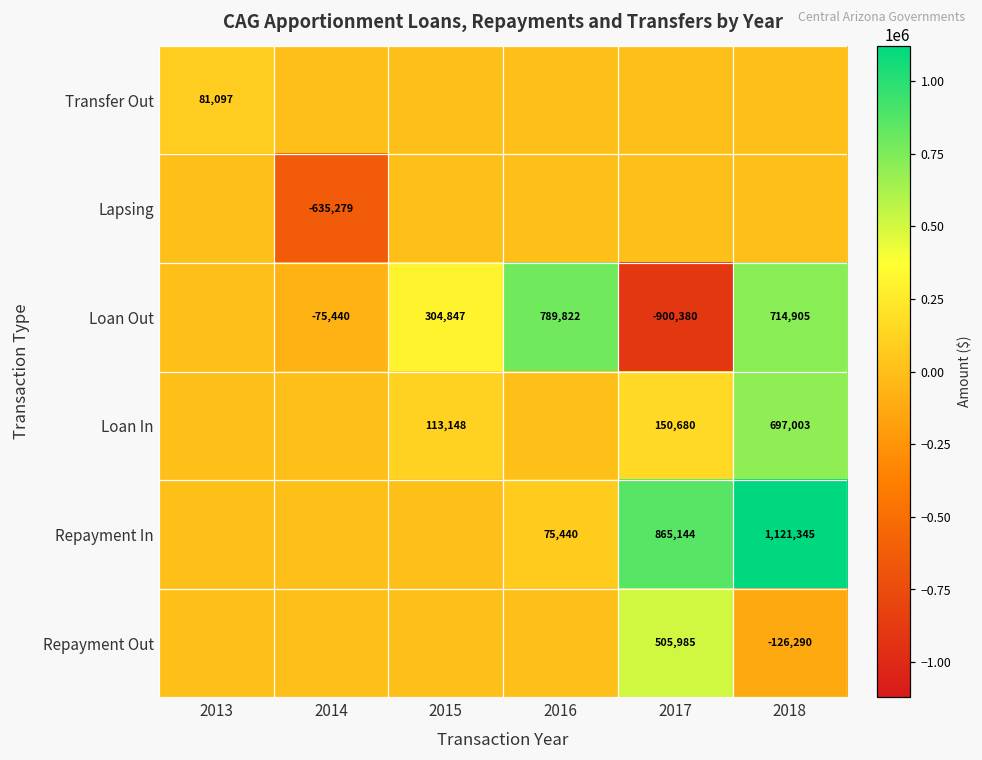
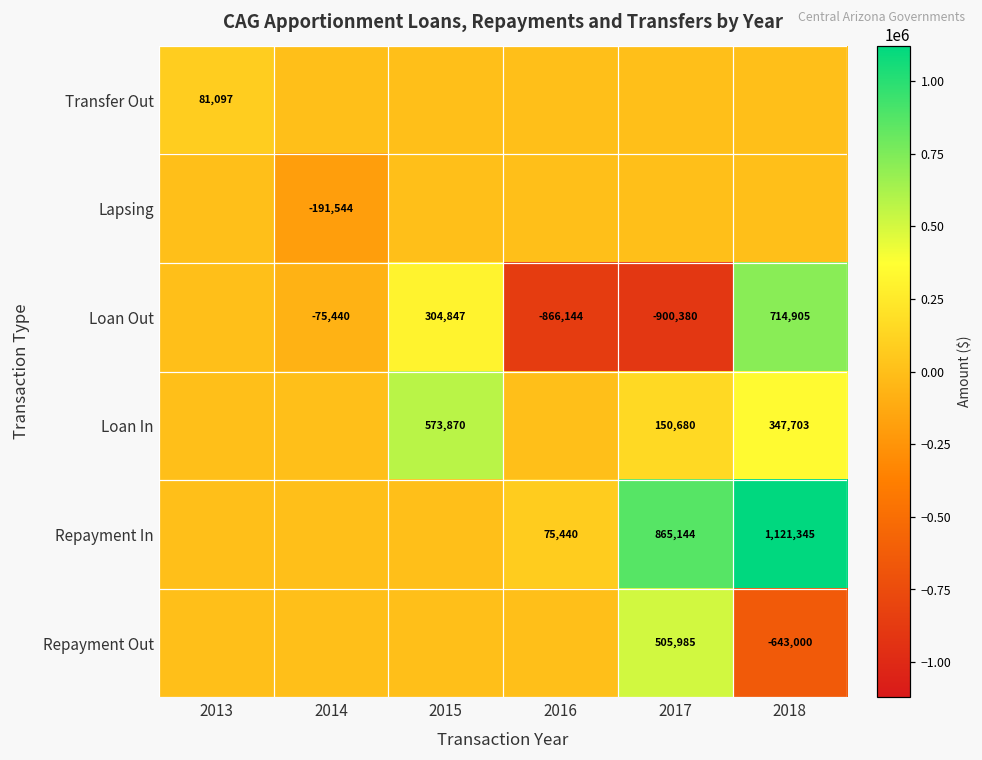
Lapsing, 2014: -635,279 -> -191,544
Loan Out, 2016: 789,822 -> -866,144
Loan In, 2015: 113,148 -> 573,870
Loan In, 2018: 697,003 -> 347,703
Repayment Out, 2018: -126,290 -> -643,000
